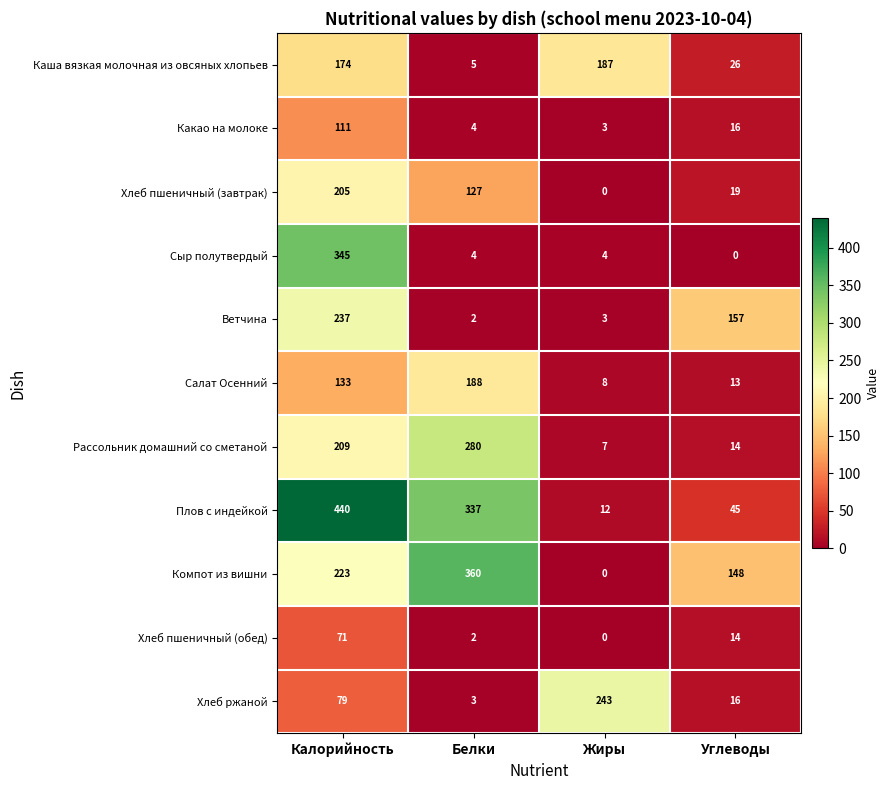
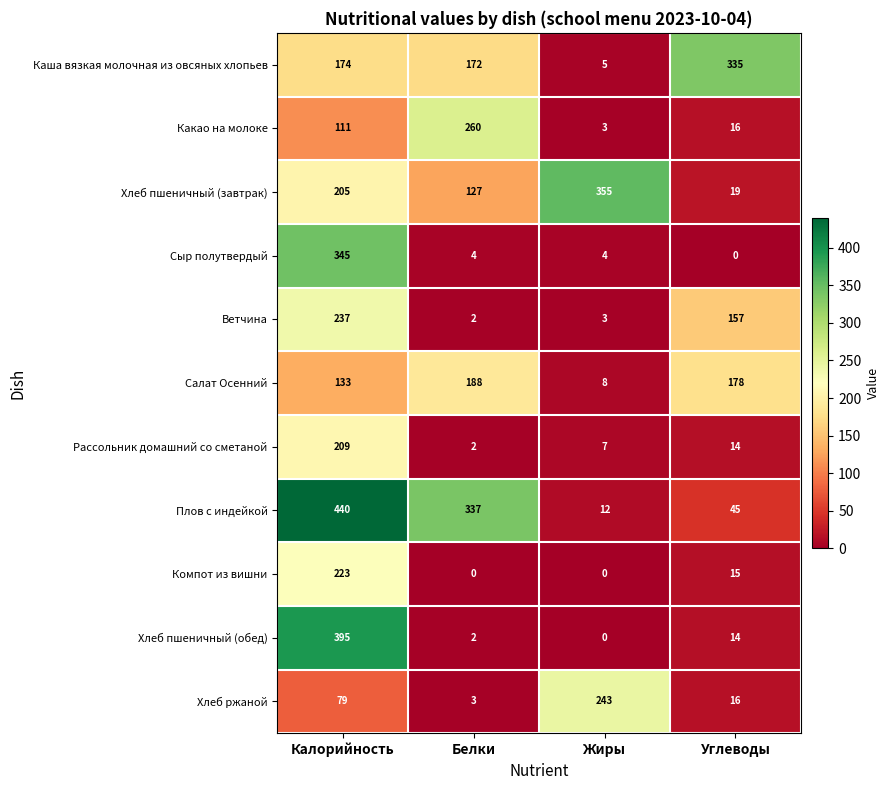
Каша вязкая молочная из овсяных хлопьев, Белки: 5 -> 172
Каша вязкая молочная из овсяных хлопьев, Жиры: 187 -> 5
Каша вязкая молочная из овсяных хлопьев, Углеводы: 26 -> 335
Какао на молоке, Белки: 4 -> 260
Хлеб пшеничный (завтрак), Жиры: 0 -> 355
Салат Осенний, Углеводы: 13 -> 178
Рассольник домашний со сметаной, Белки: 280 -> 2
Компот из вишни, Белки: 360 -> 0
Компот из вишни, Углеводы: 148 -> 15
Хлеб пшеничный (обед), Калорийность: 71 -> 395
